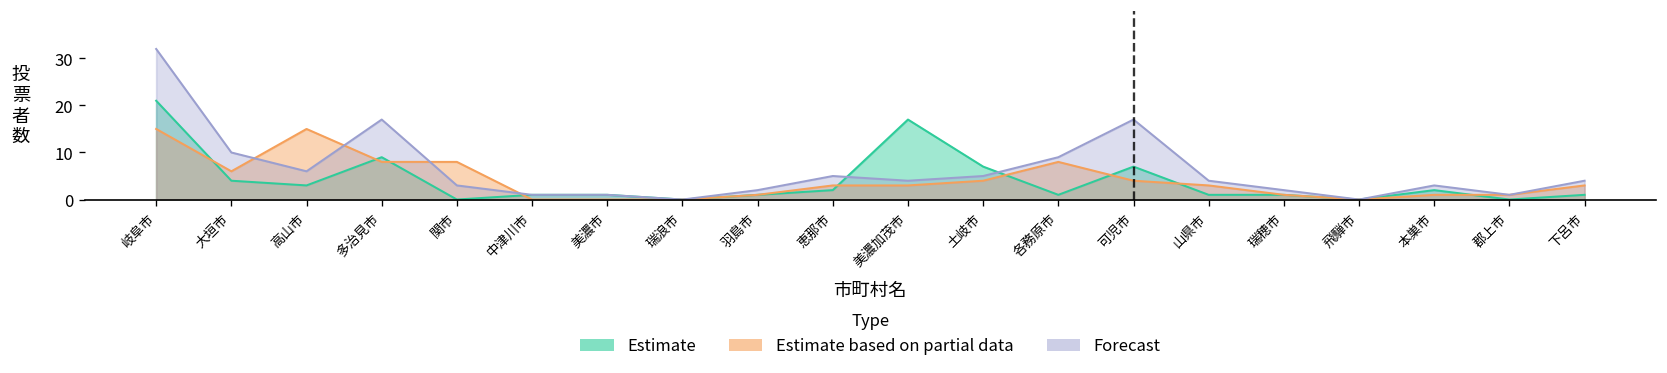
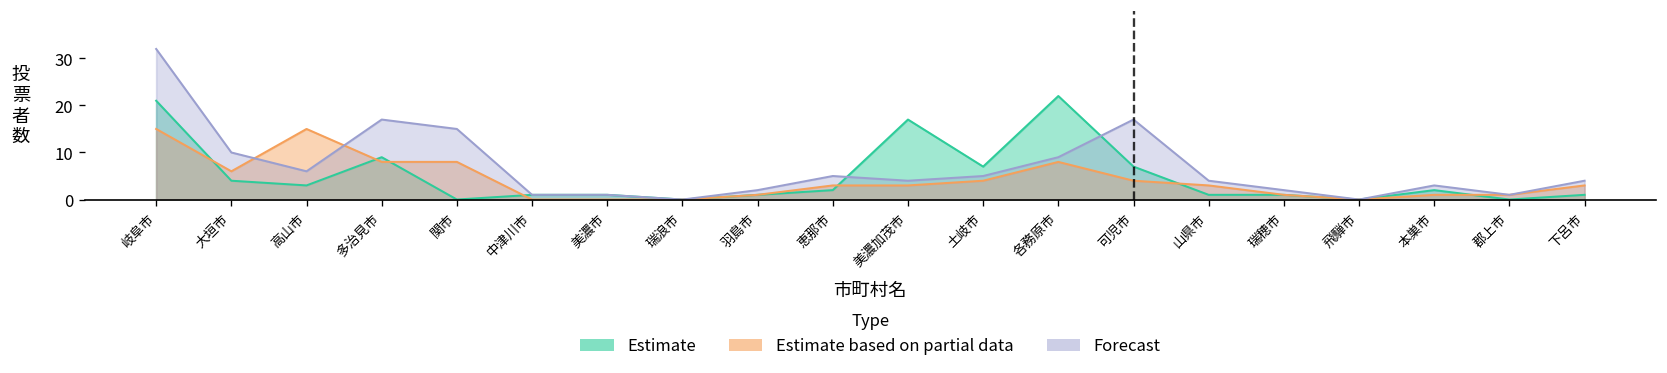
Forecast, 関市: 3 -> 15
Estimate, 各務原市: 1 -> 22
